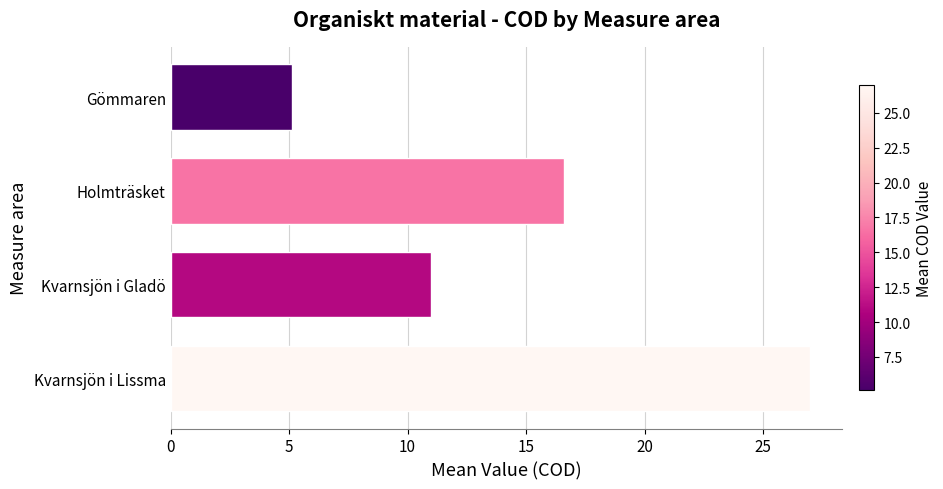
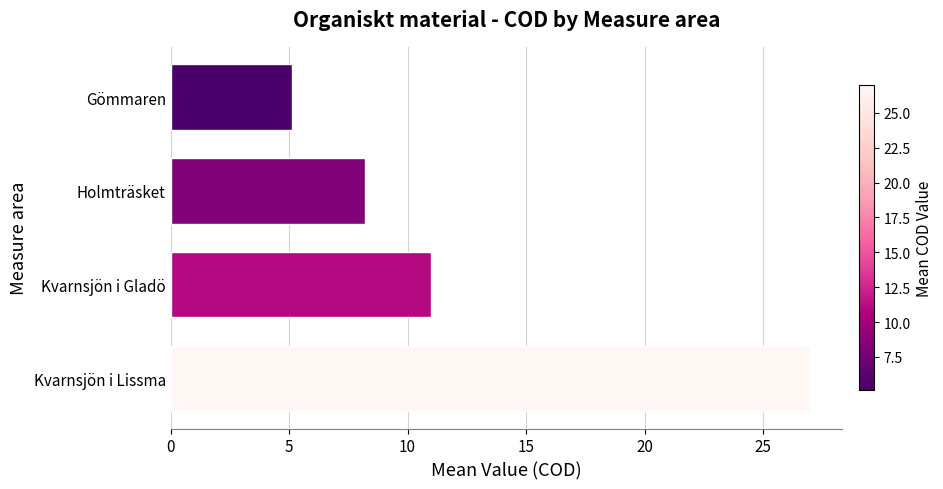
Holmträsket: 16.6 -> 8.2
